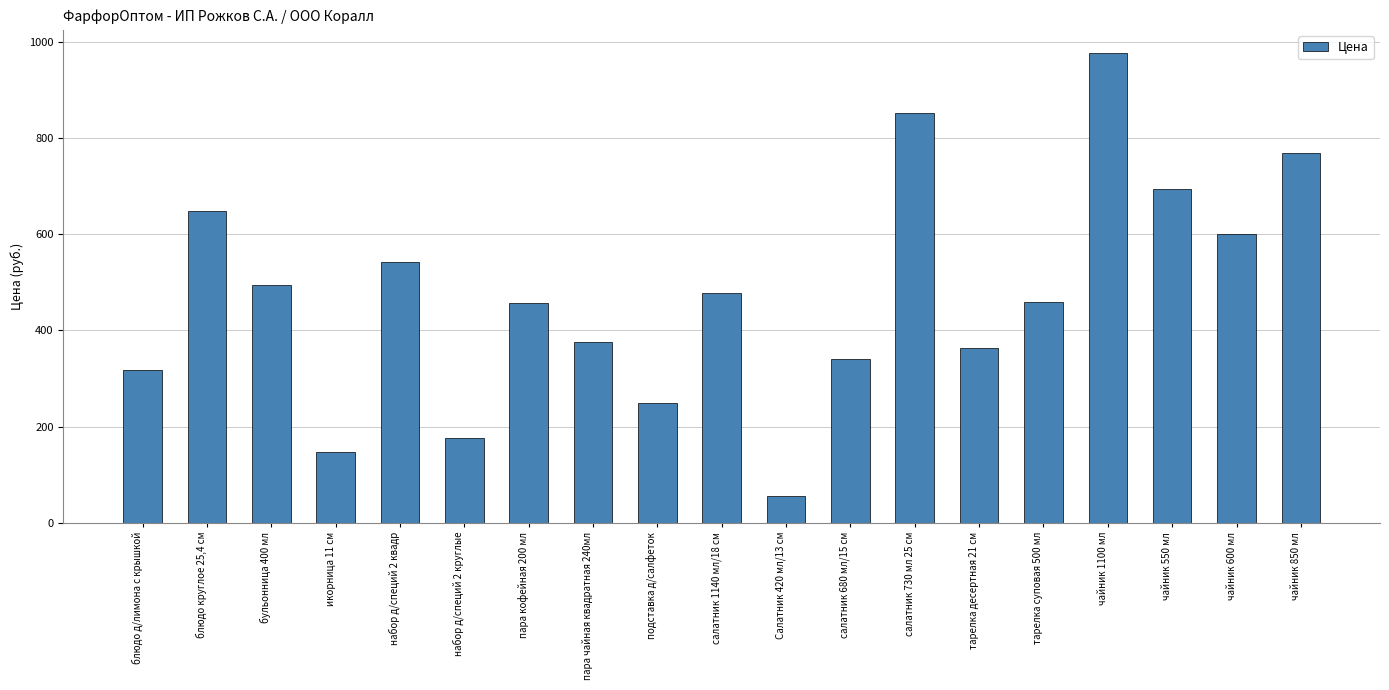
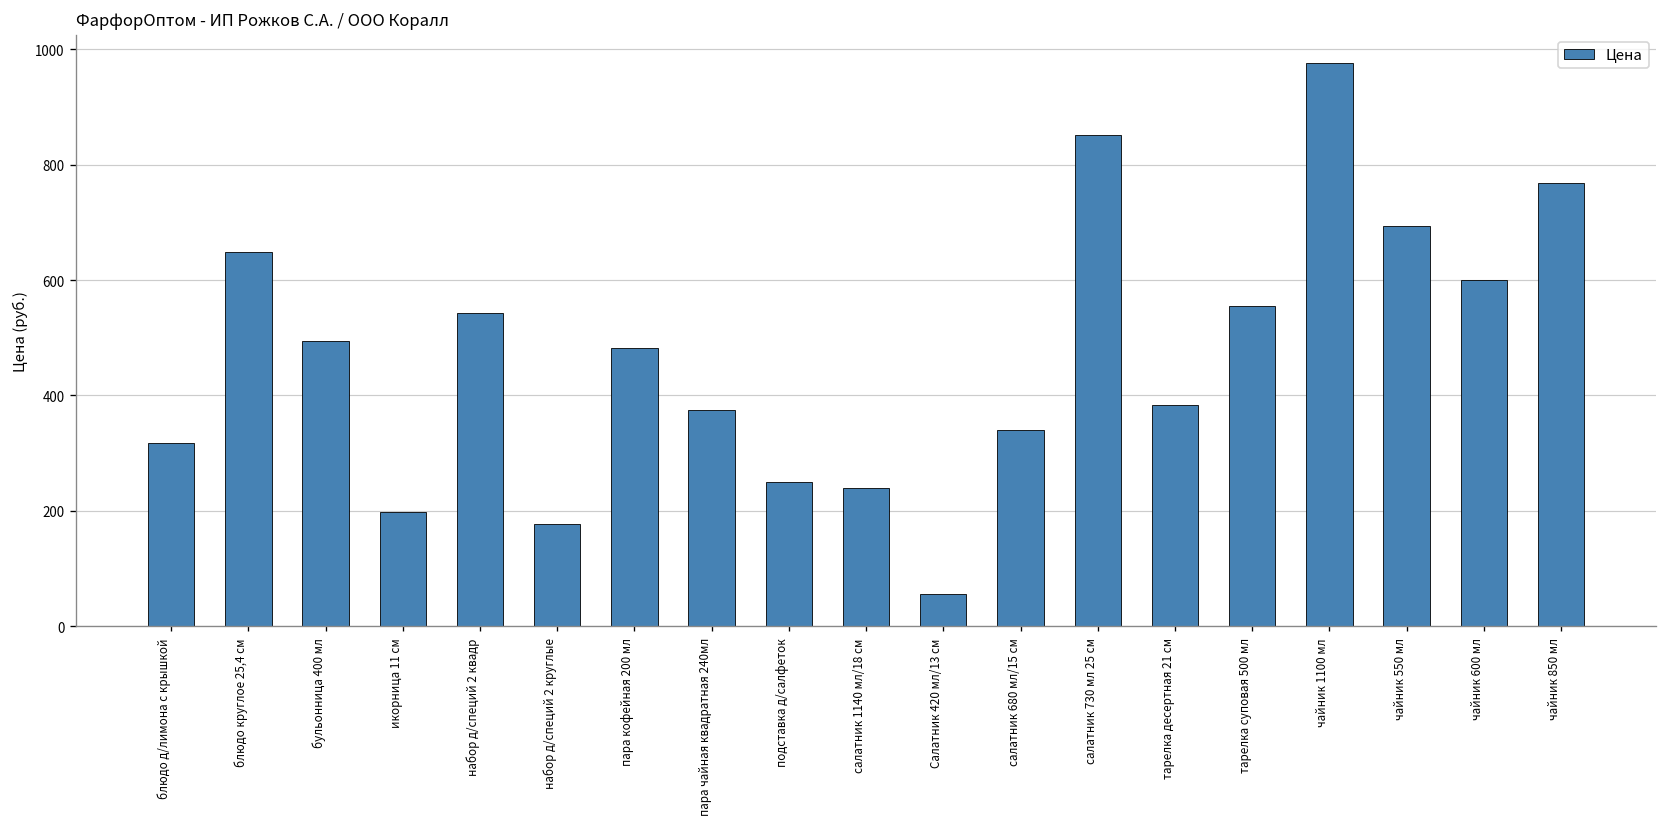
икорница 11 см: 150 -> 200
пара кофейная 200 мл: 460 -> 480
салатник 1140 мл/18 см: 480 -> 240
тарелка десертная 21 см: 360 -> 380
тарелка суповая 500 мл: 460 -> 560
